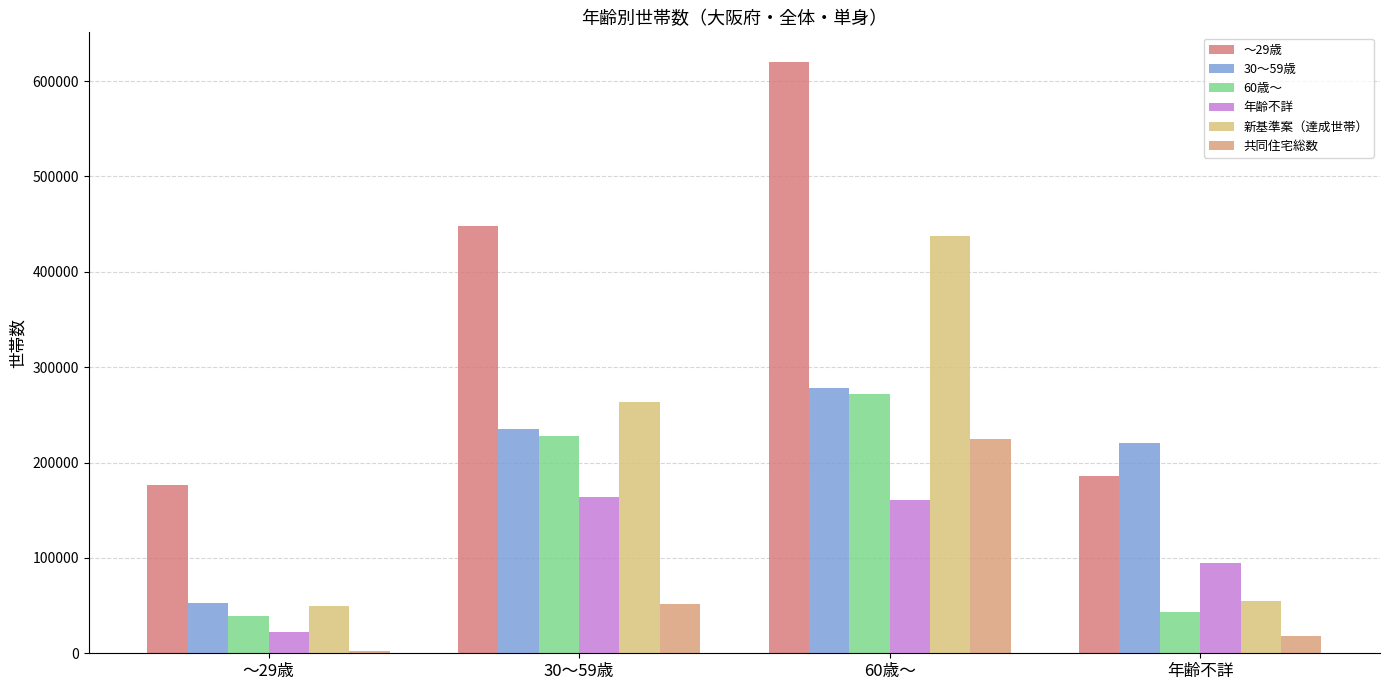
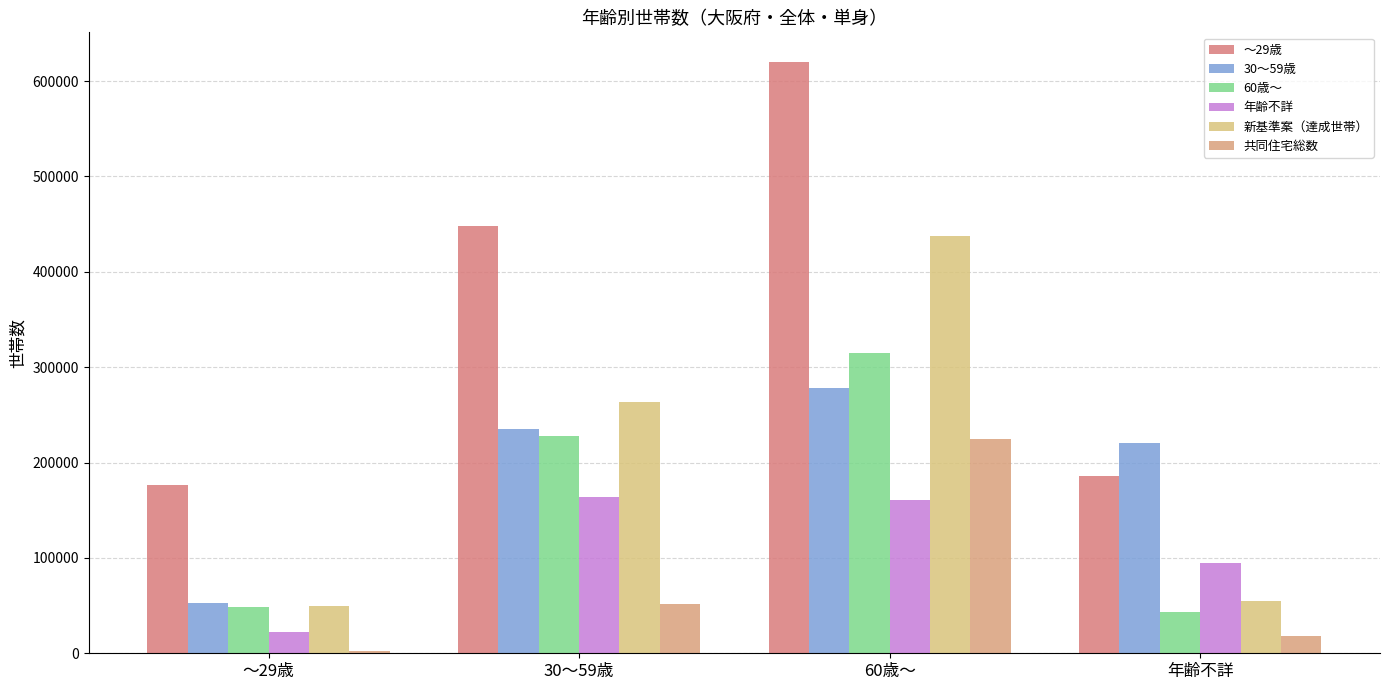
60歳～, ～29歳: 40000 -> 50000
60歳～, 60歳～: 270000 -> 320000
